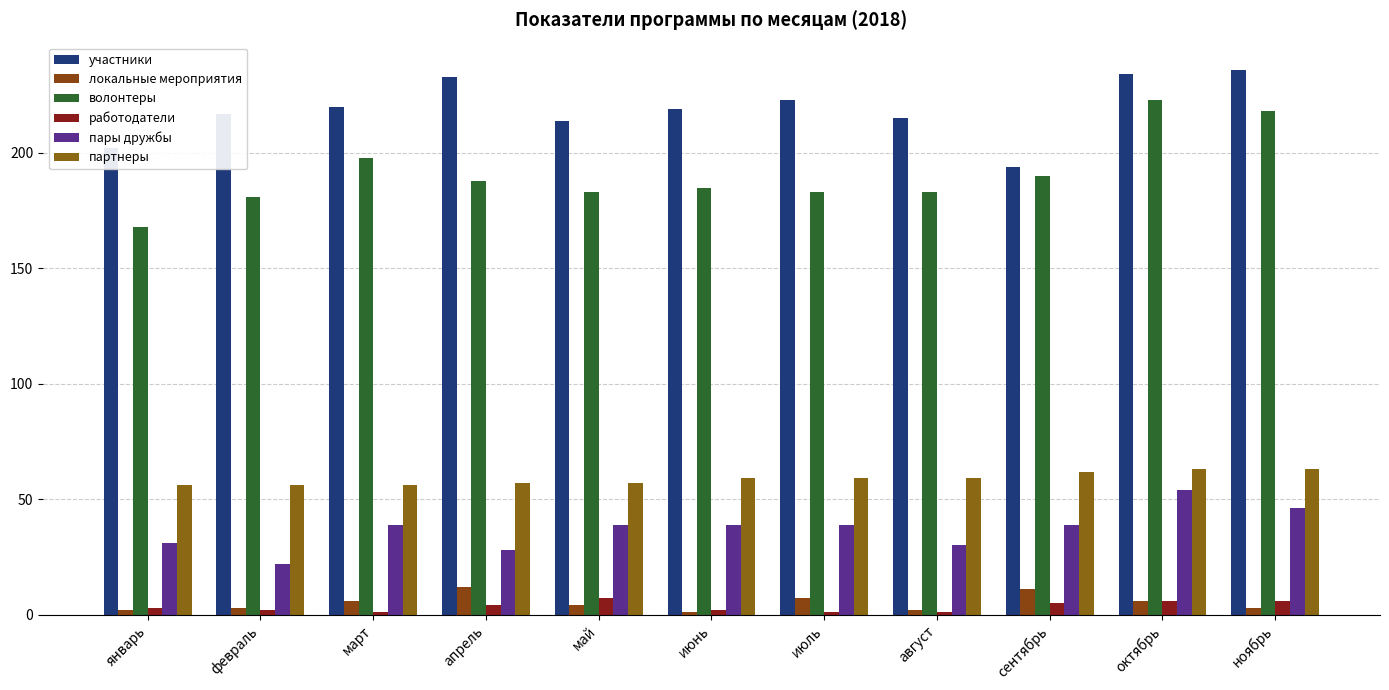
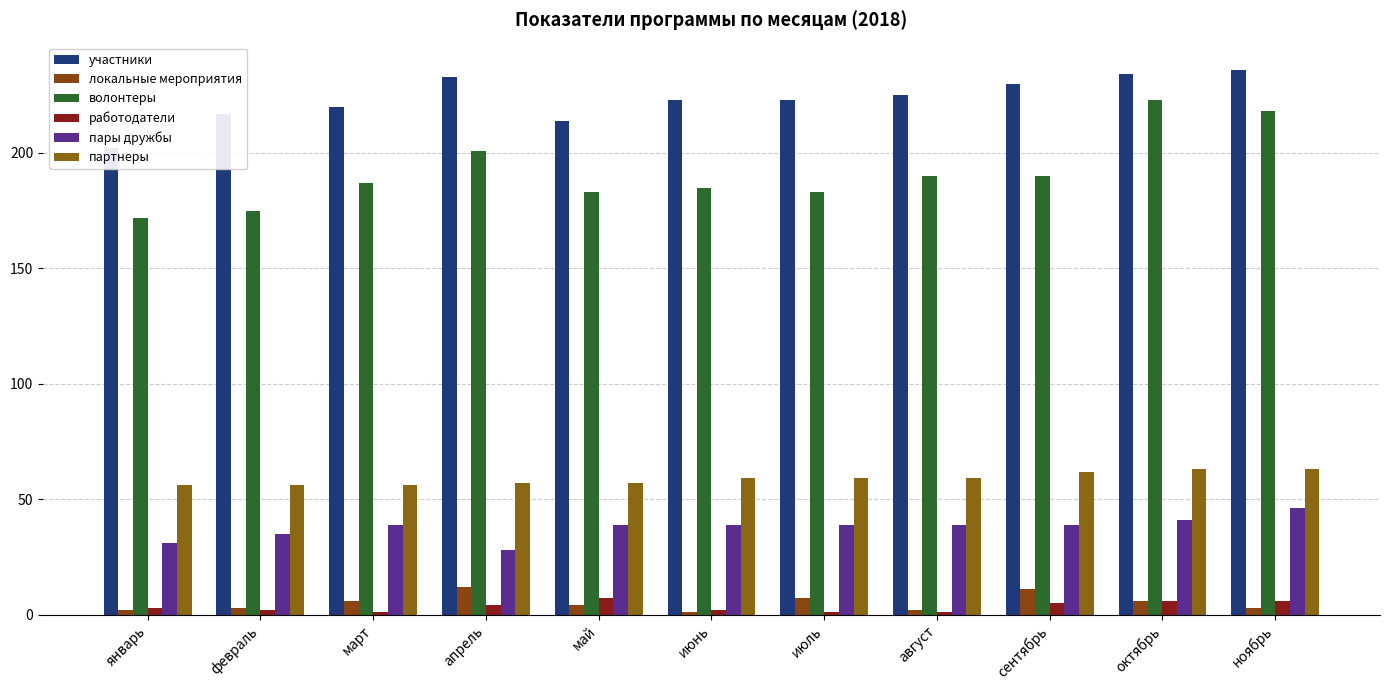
волонтеры, январь: 168 -> 172
волонтеры, февраль: 181 -> 175
пары дружбы, февраль: 22 -> 35
волонтеры, март: 198 -> 187
волонтеры, апрель: 188 -> 201
участники, июнь: 219 -> 223
участники, август: 215 -> 225
волонтеры, август: 183 -> 190
пары дружбы, август: 30 -> 39
участники, сентябрь: 194 -> 230
пары дружбы, октябрь: 54 -> 41
